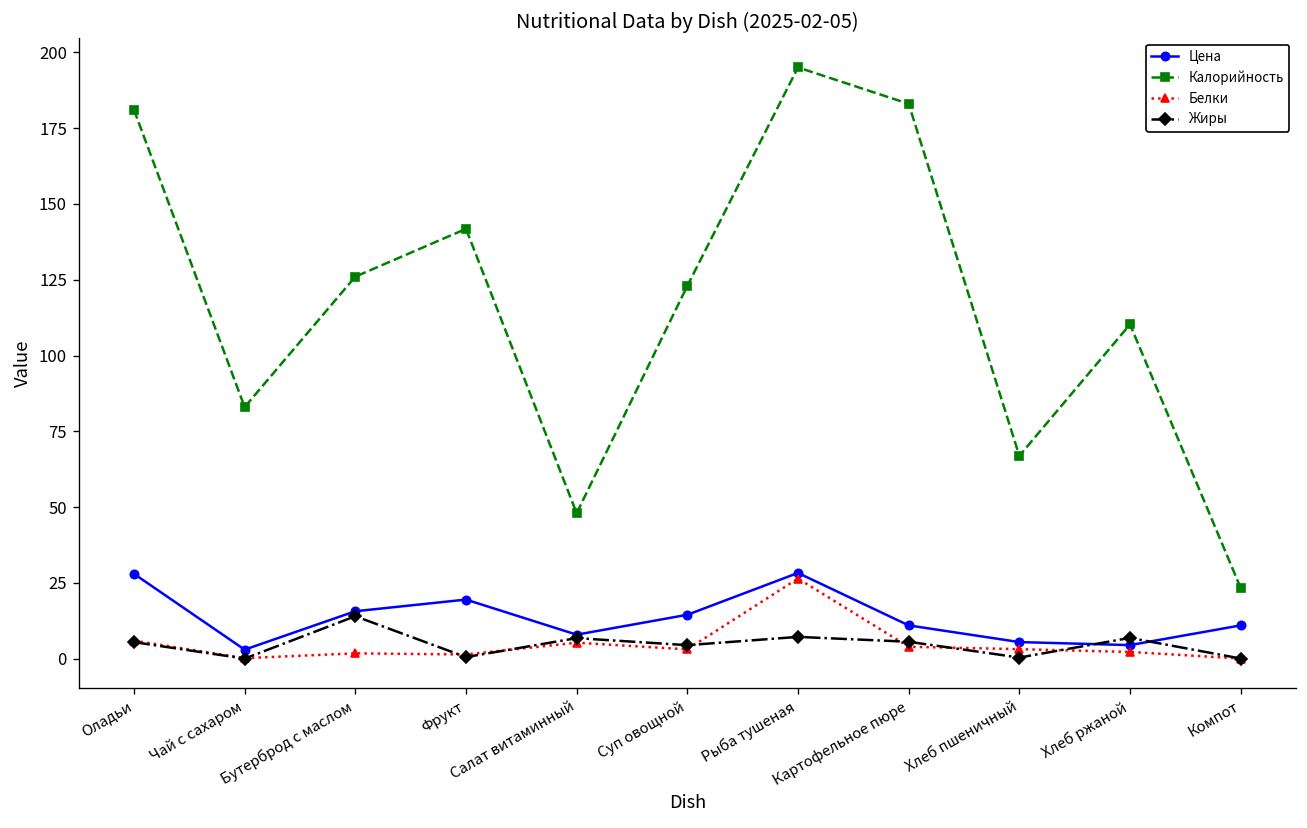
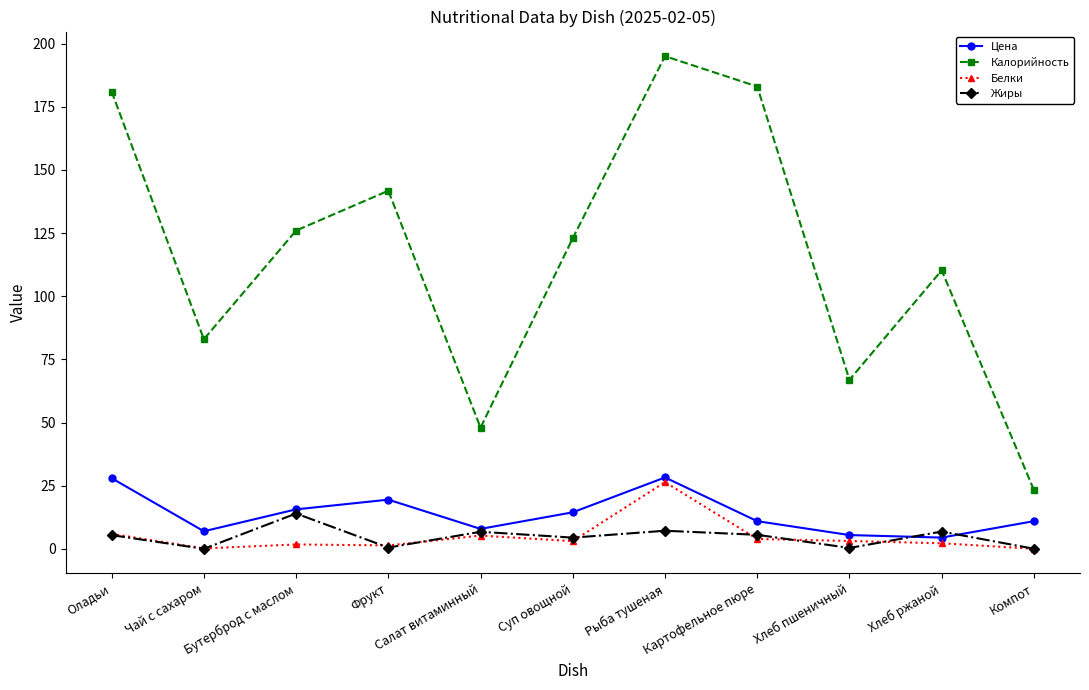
Цена, Чай с сахаром: 3 -> 7
